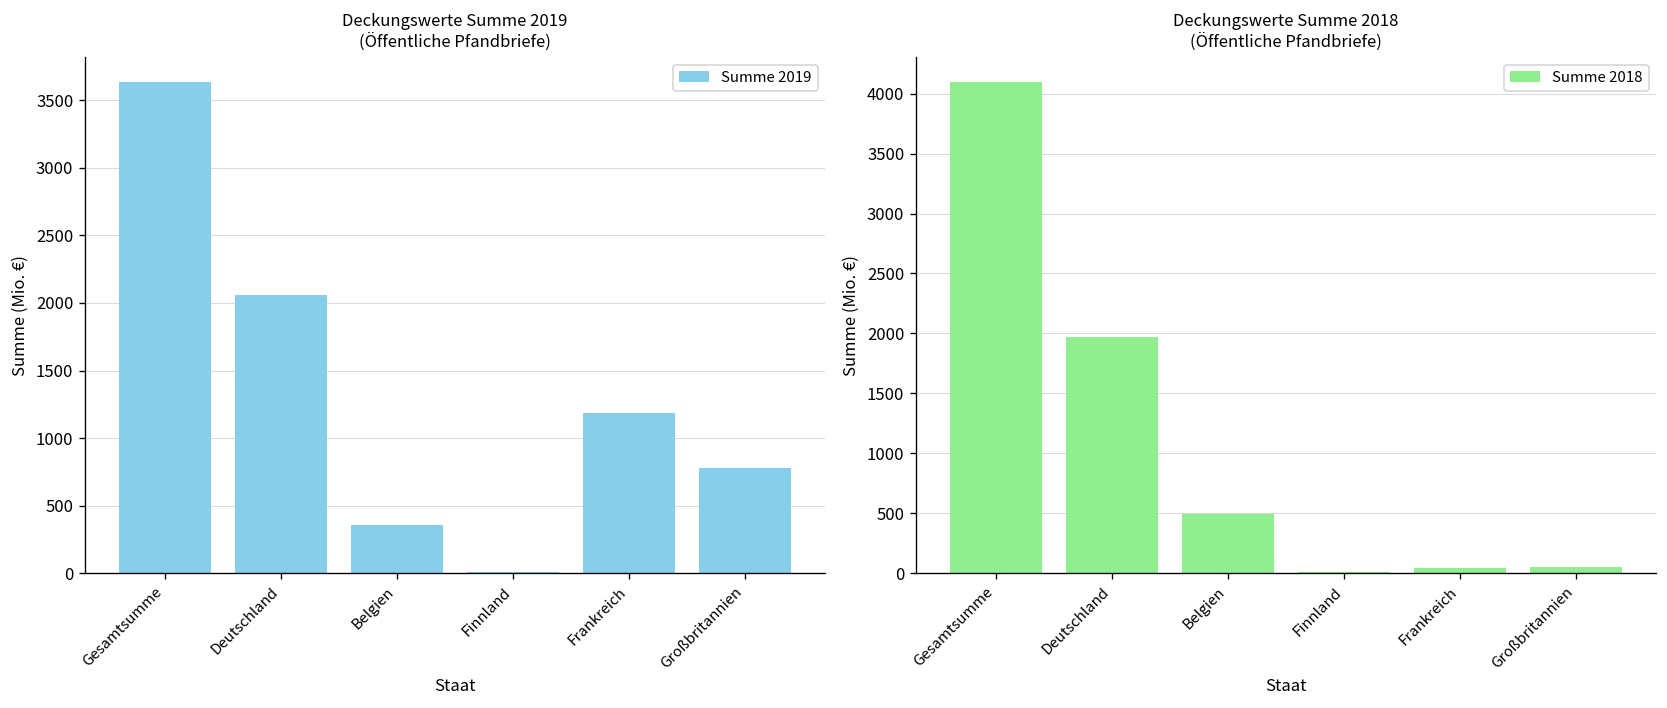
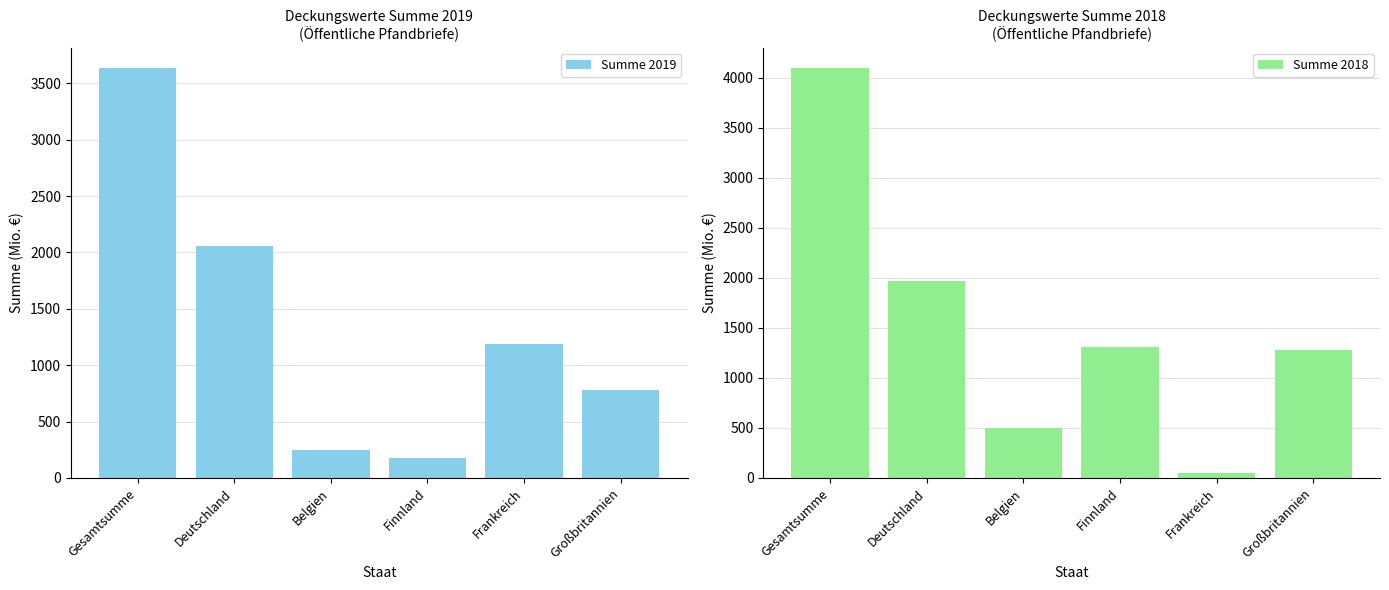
Deckungswerte Summe 2019 (Öffentliche Pfandbriefe), Belgien: 360 -> 250
Deckungswerte Summe 2019 (Öffentliche Pfandbriefe), Finnland: 10 -> 180
Deckungswerte Summe 2018 (Öffentliche Pfandbriefe), Finnland: 0 -> 1300
Deckungswerte Summe 2018 (Öffentliche Pfandbriefe), Großbritannien: 100 -> 1300
